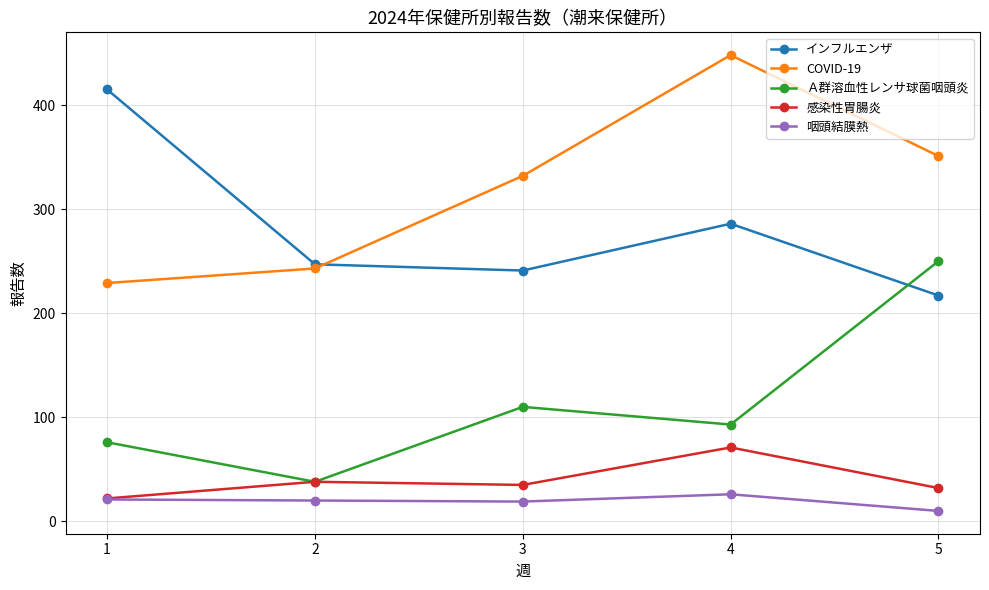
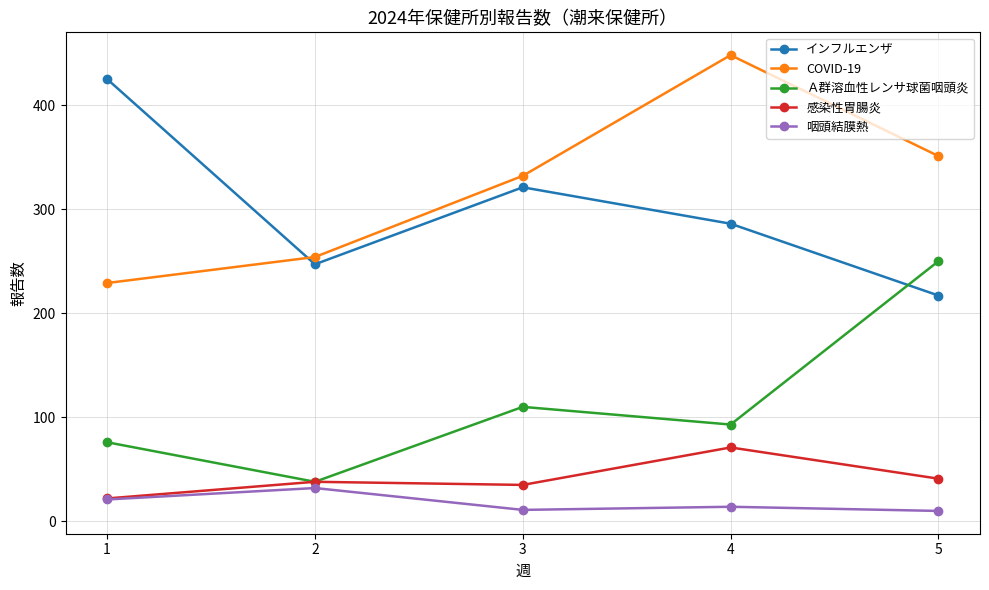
インフルエンザ, 1: 415 -> 425
COVID-19, 2: 243 -> 254
咽頭結膜熱, 2: 20 -> 32
インフルエンザ, 3: 241 -> 321
咽頭結膜熱, 3: 19 -> 11
咽頭結膜熱, 4: 26 -> 14
感染性胃腸炎, 5: 32 -> 41
